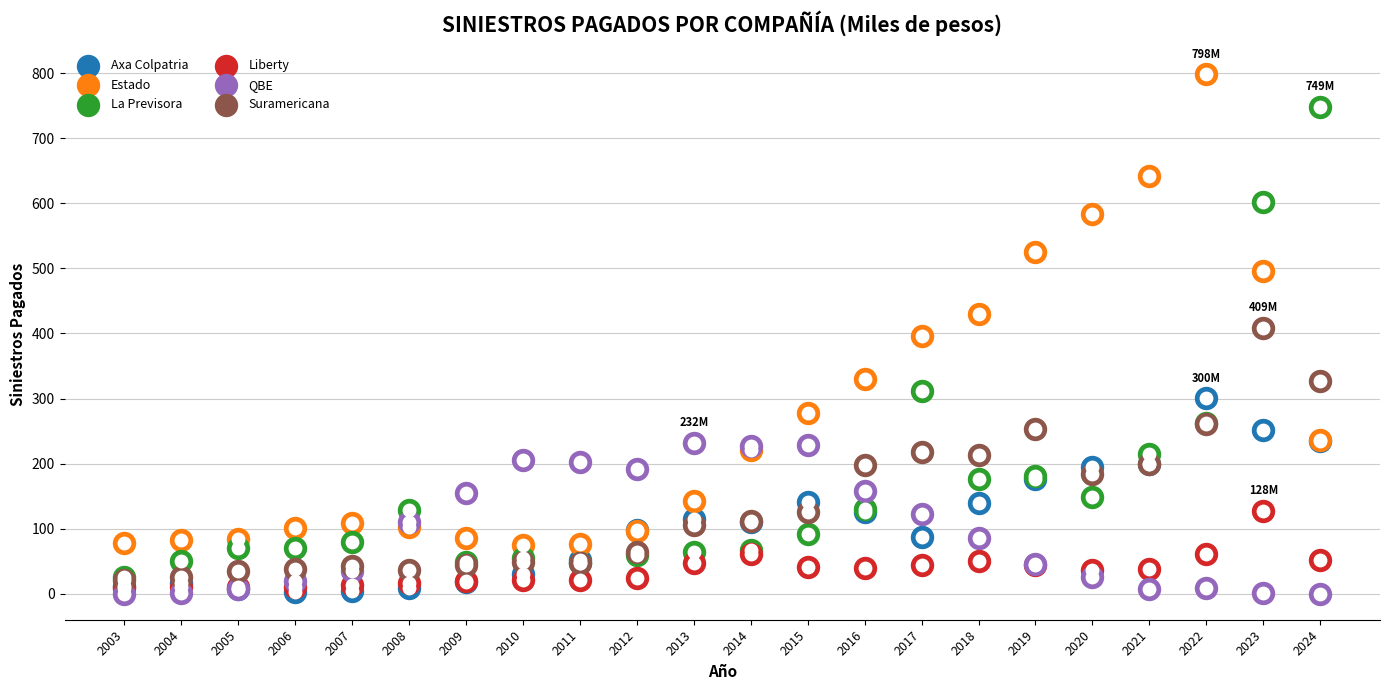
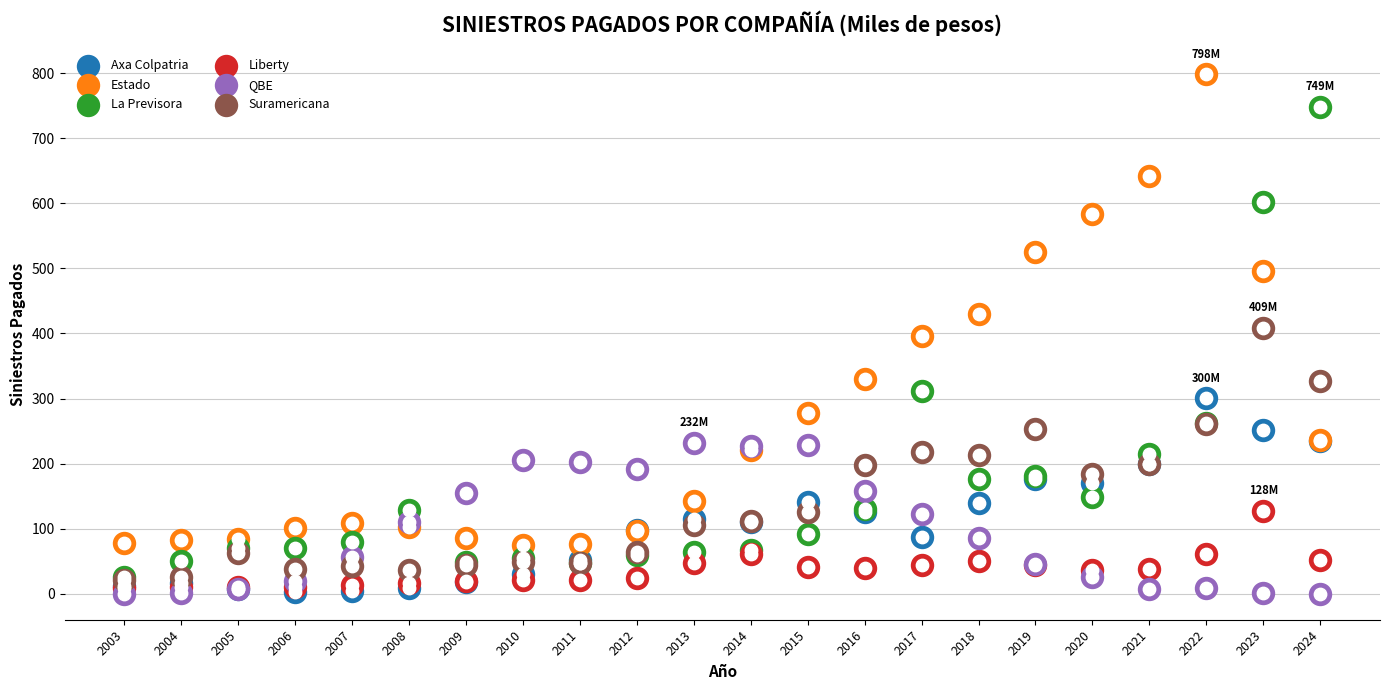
Suramericana, 2005: 40 -> 60
QBE, 2007: 30 -> 60
Axa Colpatria, 2020: 190 -> 170
